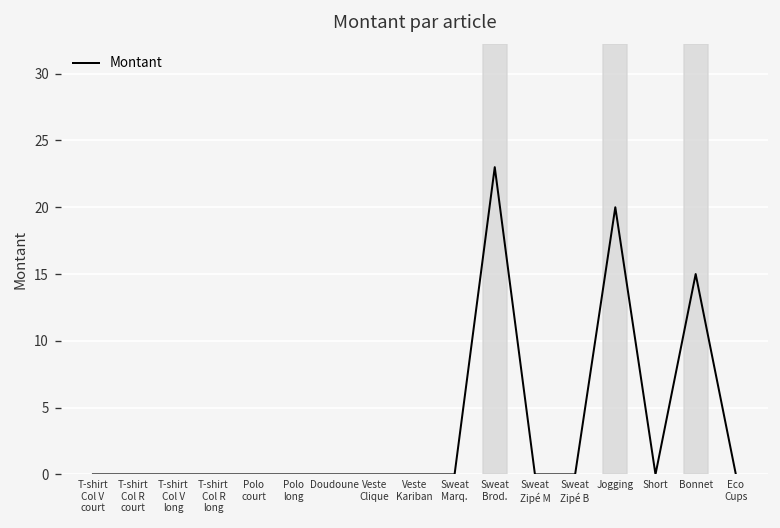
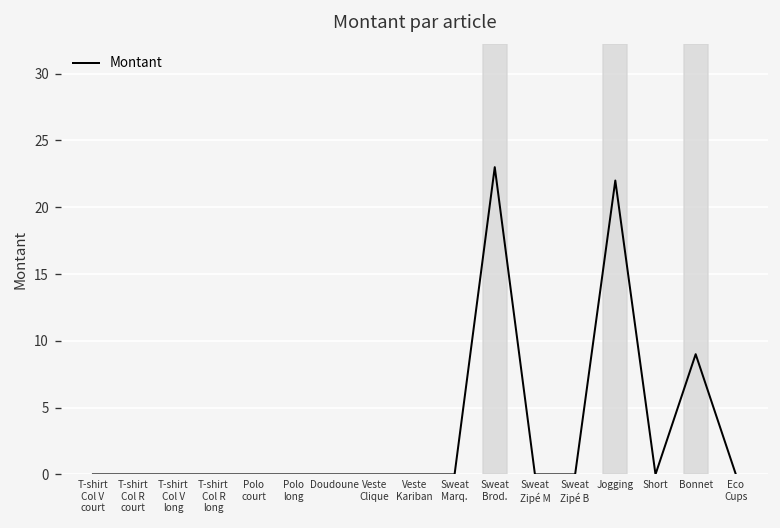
Jogging: 20 -> 22
Bonnet: 15 -> 9
